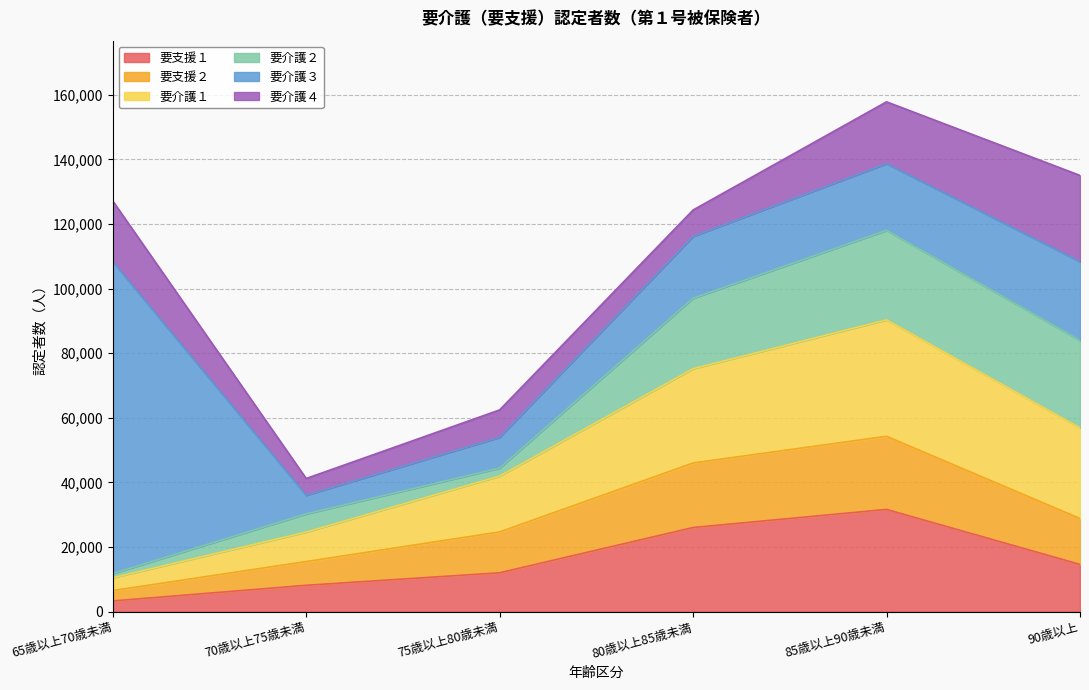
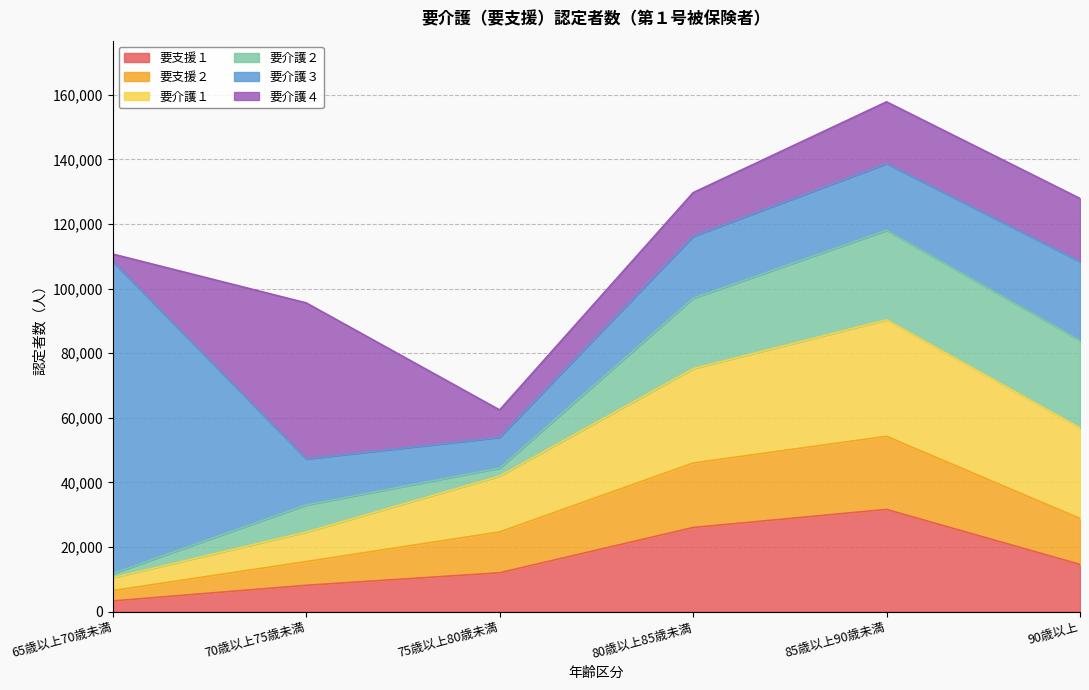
要介護４, 65歳以上70歳未満: 19,000 -> 2,000
要介護２, 70歳以上75歳未満: 6,000 -> 8,000
要介護３, 70歳以上75歳未満: 6,000 -> 14,000
要介護４, 70歳以上75歳未満: 5,000 -> 48,000
要介護４, 80歳以上85歳未満: 8,000 -> 14,000
要介護４, 90歳以上: 27,000 -> 20,000
